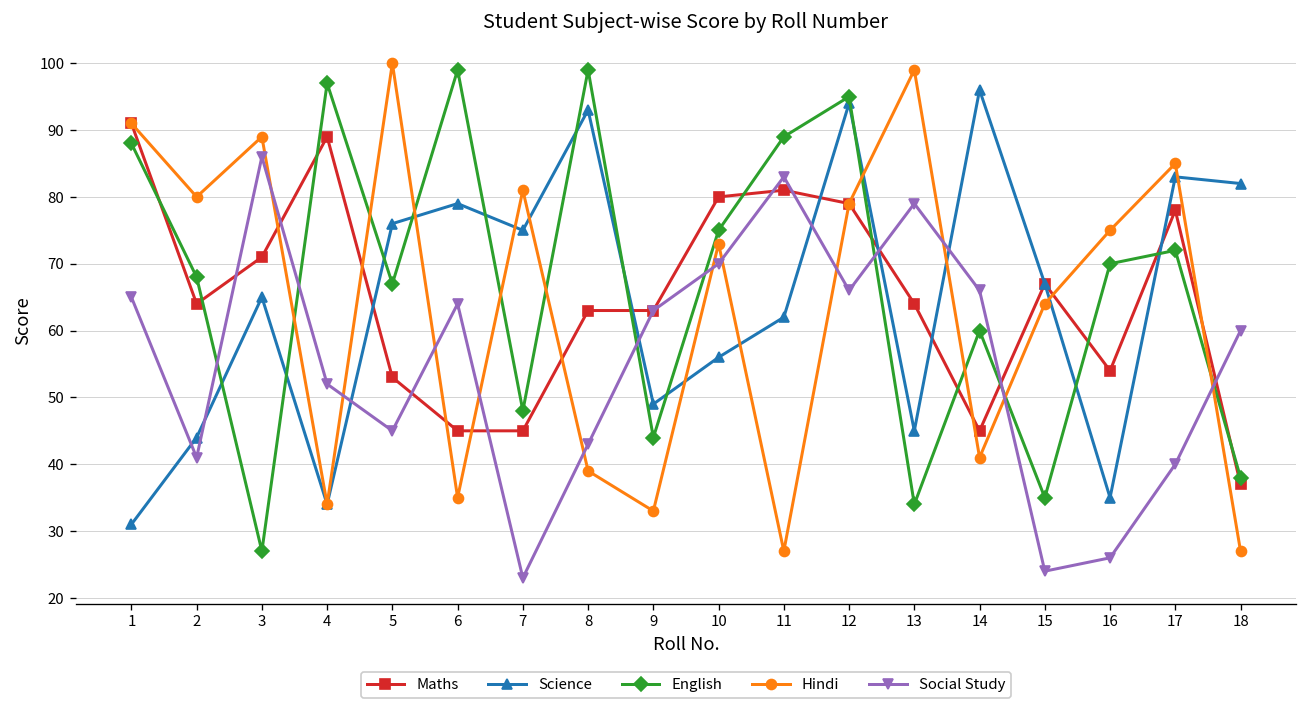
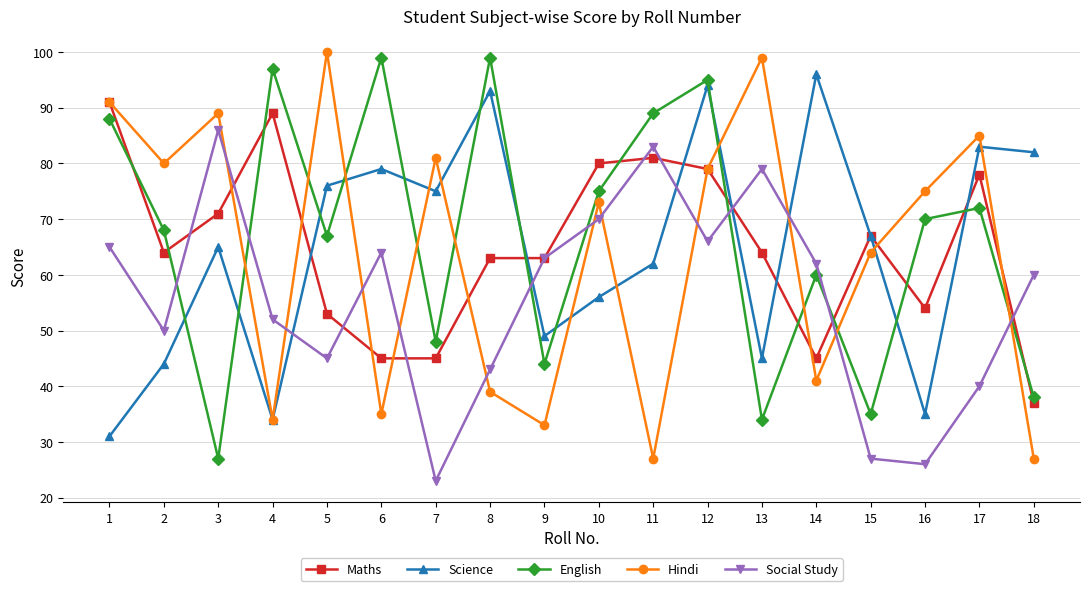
Social Study, 2: 41 -> 50
Social Study, 14: 66 -> 62
Social Study, 15: 24 -> 27
